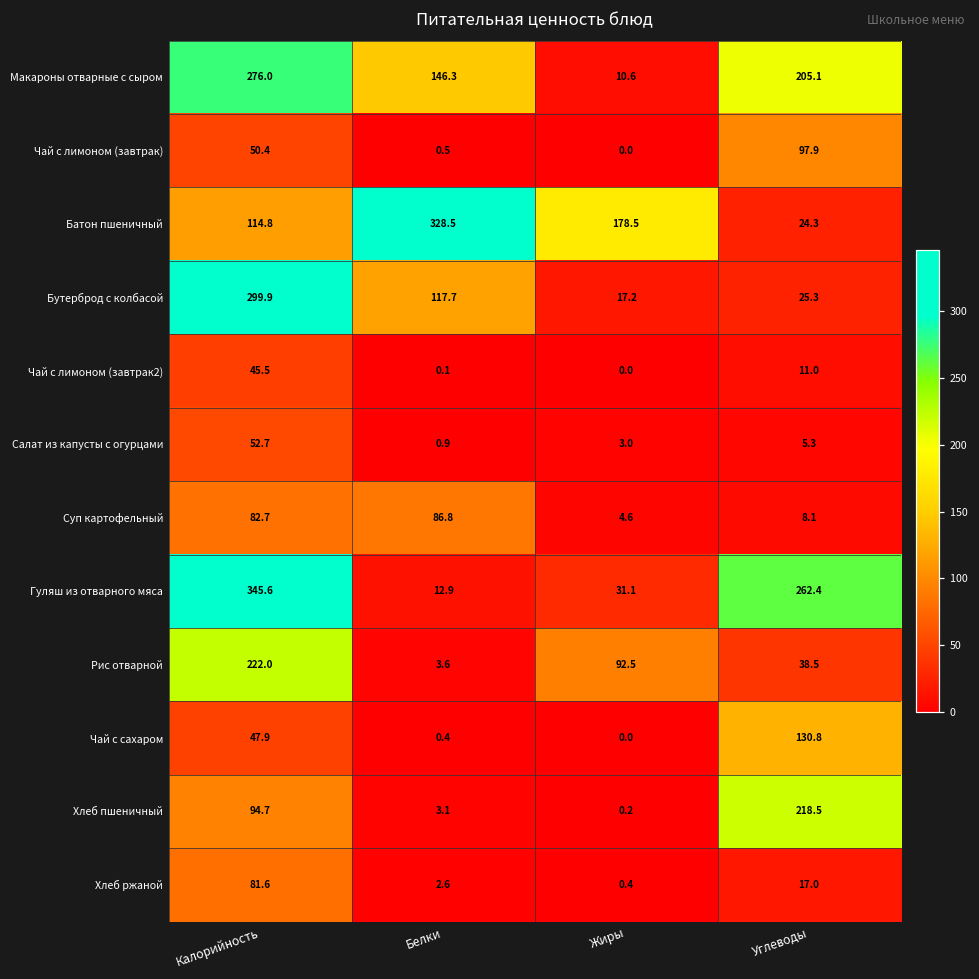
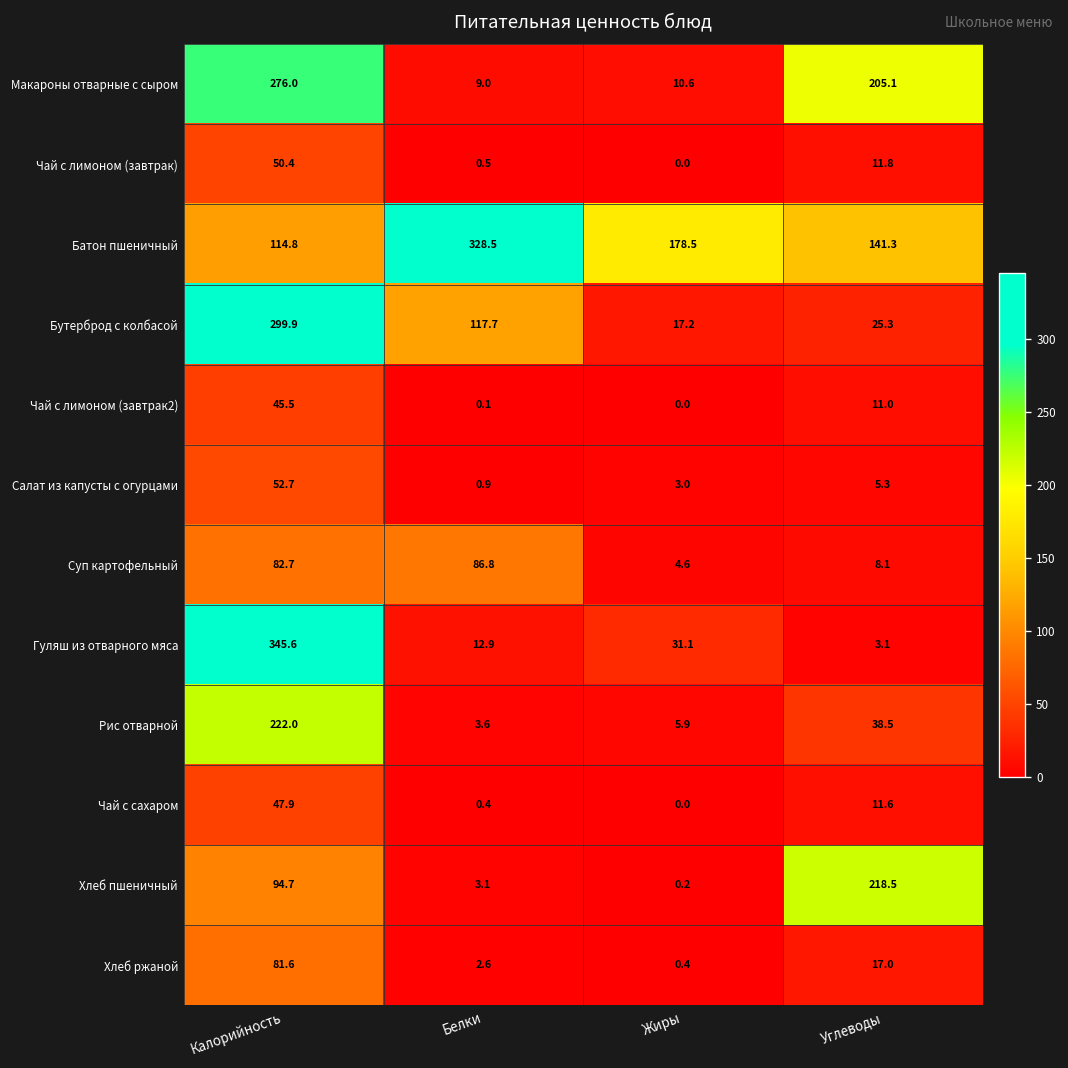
Макароны отварные с сыром, Белки: 146.3 -> 9.0
Чай с лимоном (завтрак), Углеводы: 97.9 -> 11.8
Батон пшеничный, Углеводы: 24.3 -> 141.3
Гуляш из отварного мяса, Углеводы: 262.4 -> 3.1
Рис отварной, Жиры: 92.5 -> 5.9
Чай с сахаром, Углеводы: 130.8 -> 11.6
